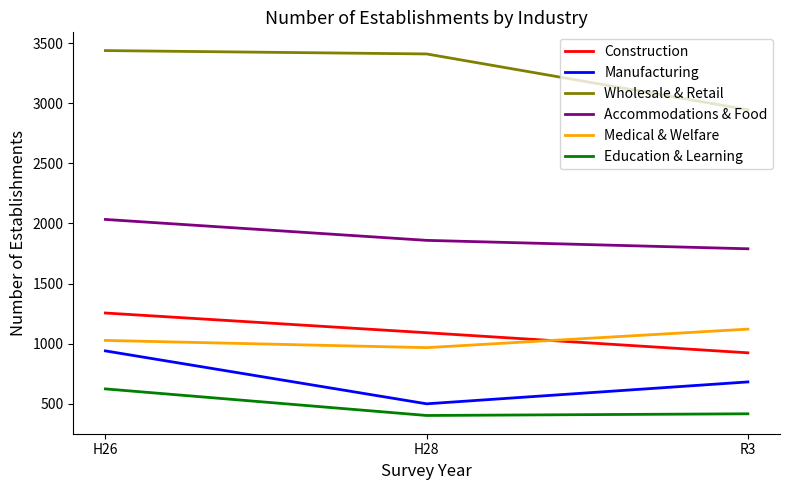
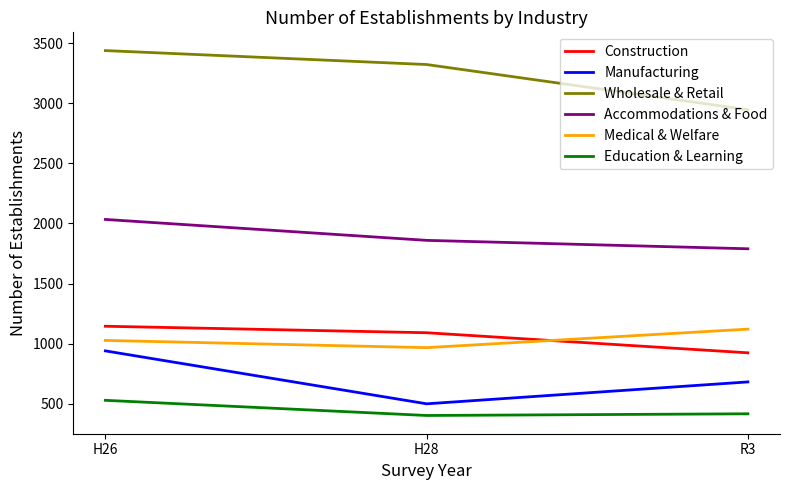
Construction, H26: 1260 -> 1150
Education & Learning, H26: 620 -> 530
Wholesale & Retail, H28: 3410 -> 3320
